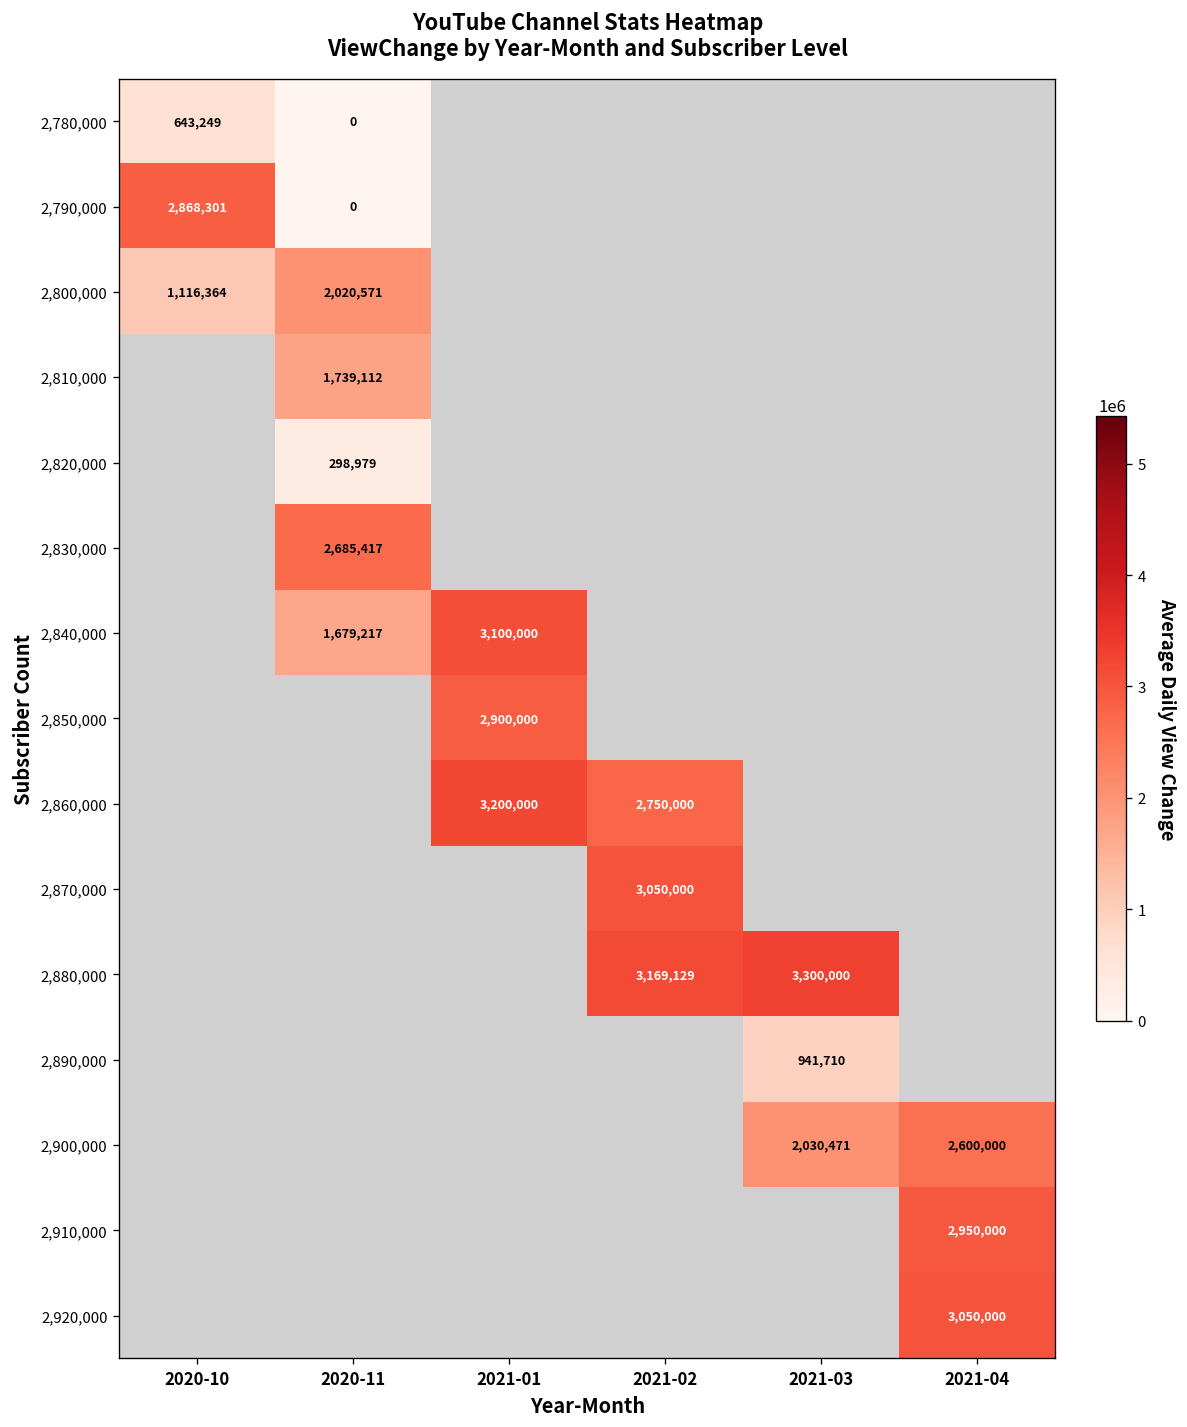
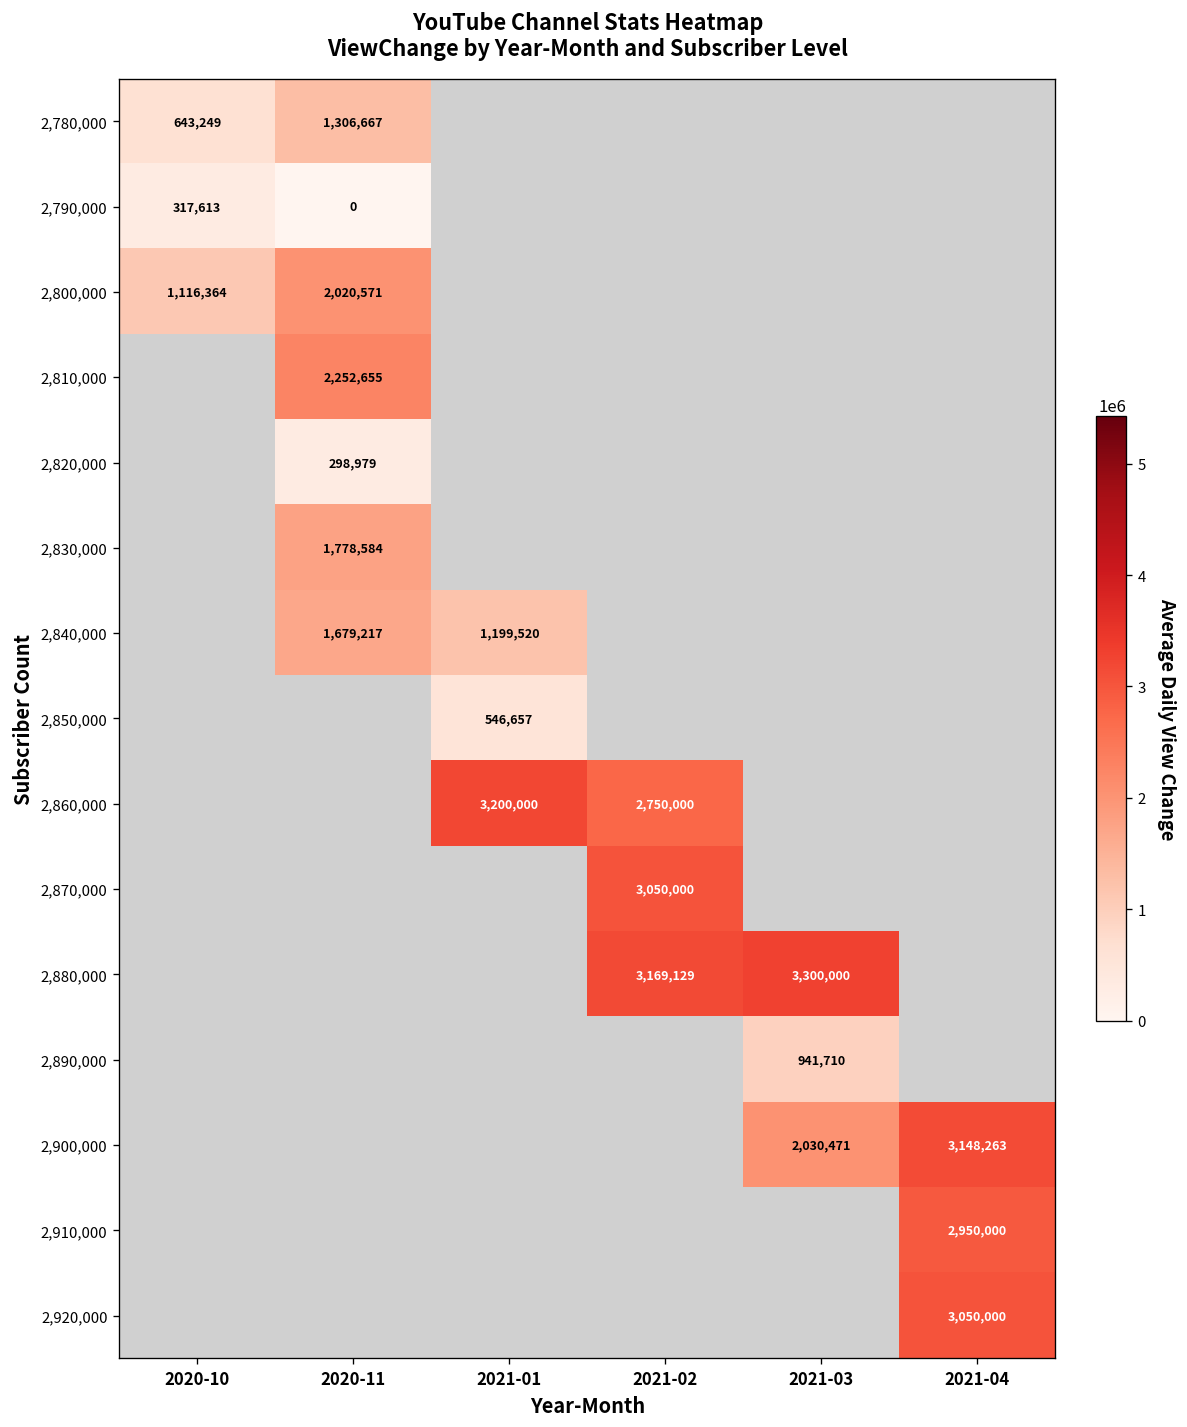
2,780,000, 2020-11: 0 -> 1,306,667
2,790,000, 2020-10: 2,868,301 -> 317,613
2,810,000, 2020-11: 1,739,112 -> 2,252,655
2,830,000, 2020-11: 2,685,417 -> 1,778,584
2,840,000, 2021-01: 3,100,000 -> 1,199,520
2,850,000, 2021-01: 2,900,000 -> 546,657
2,900,000, 2021-04: 2,600,000 -> 3,148,263
